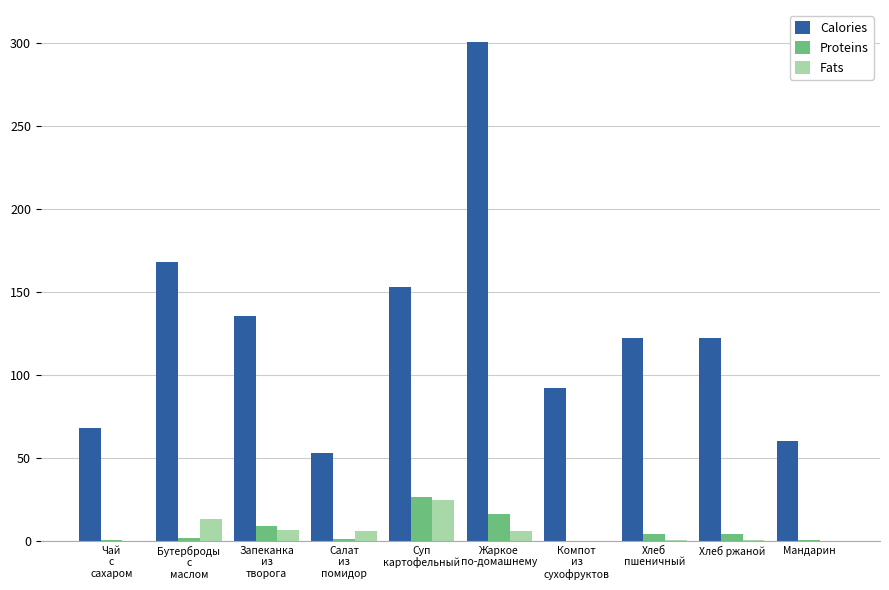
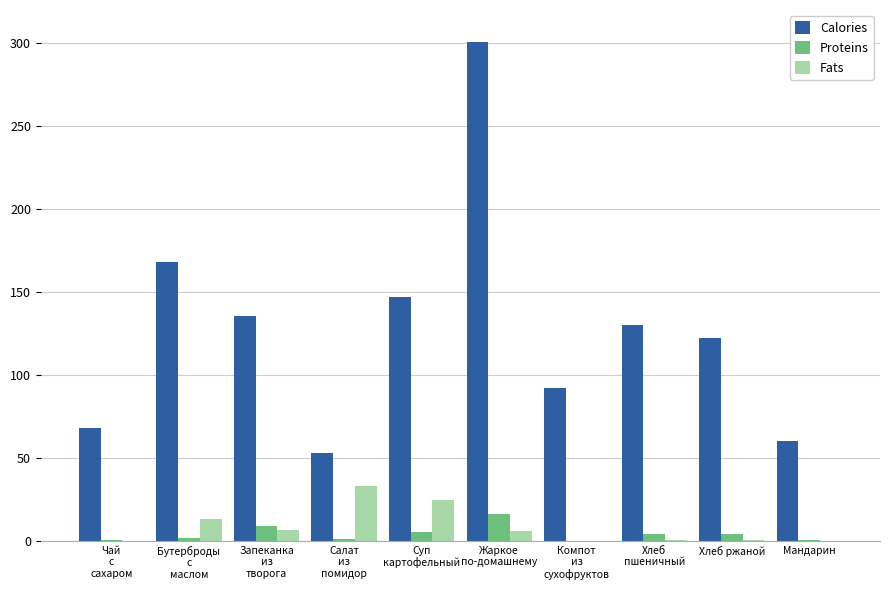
Fats, Салат из помидор: 6 -> 33
Calories, Суп картофельный: 153 -> 147
Proteins, Суп картофельный: 26 -> 5
Calories, Хлеб пшеничный: 122 -> 130
